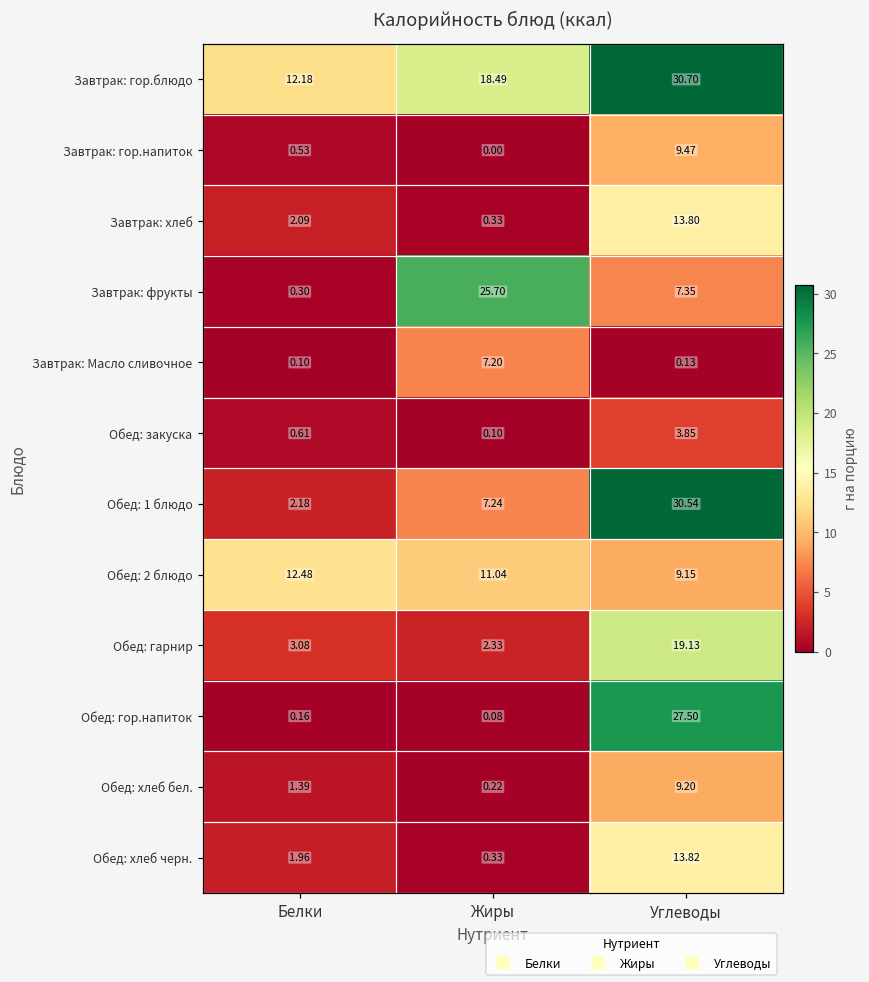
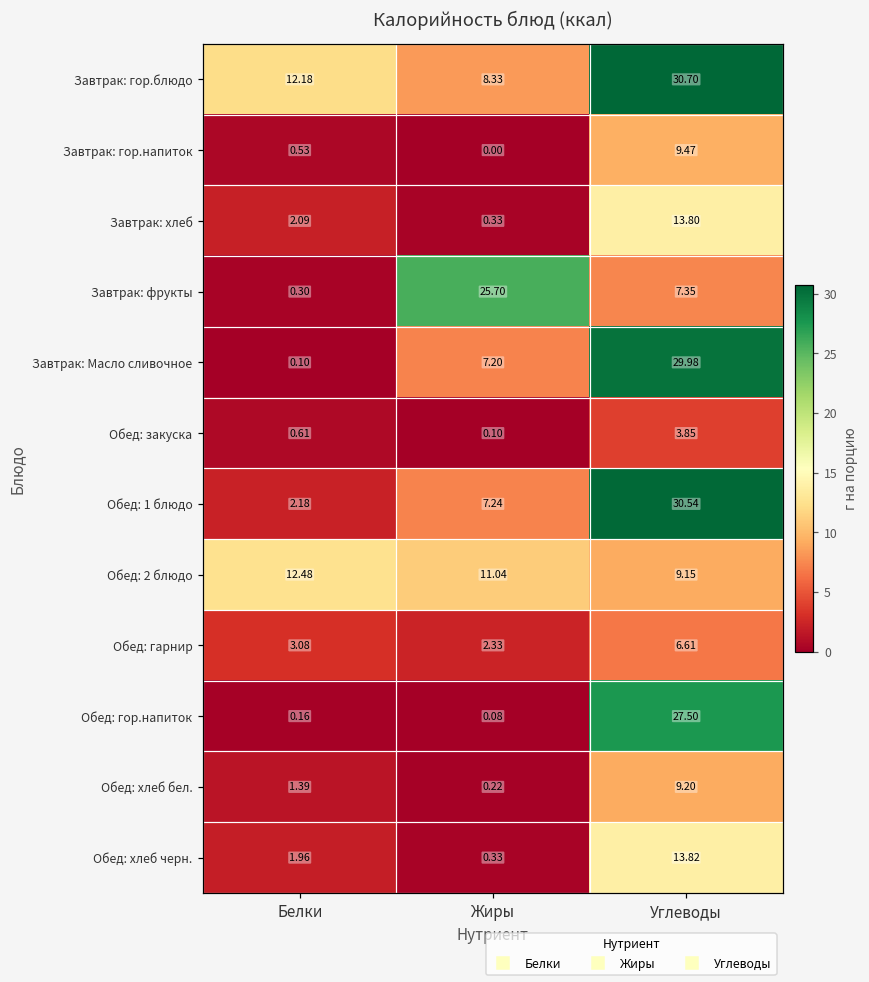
Завтрак: гор.блюдо, Жиры: 18.49 -> 8.33
Завтрак: Масло сливочное, Углеводы: 0.13 -> 29.98
Обед: гарнир, Углеводы: 19.13 -> 6.61
